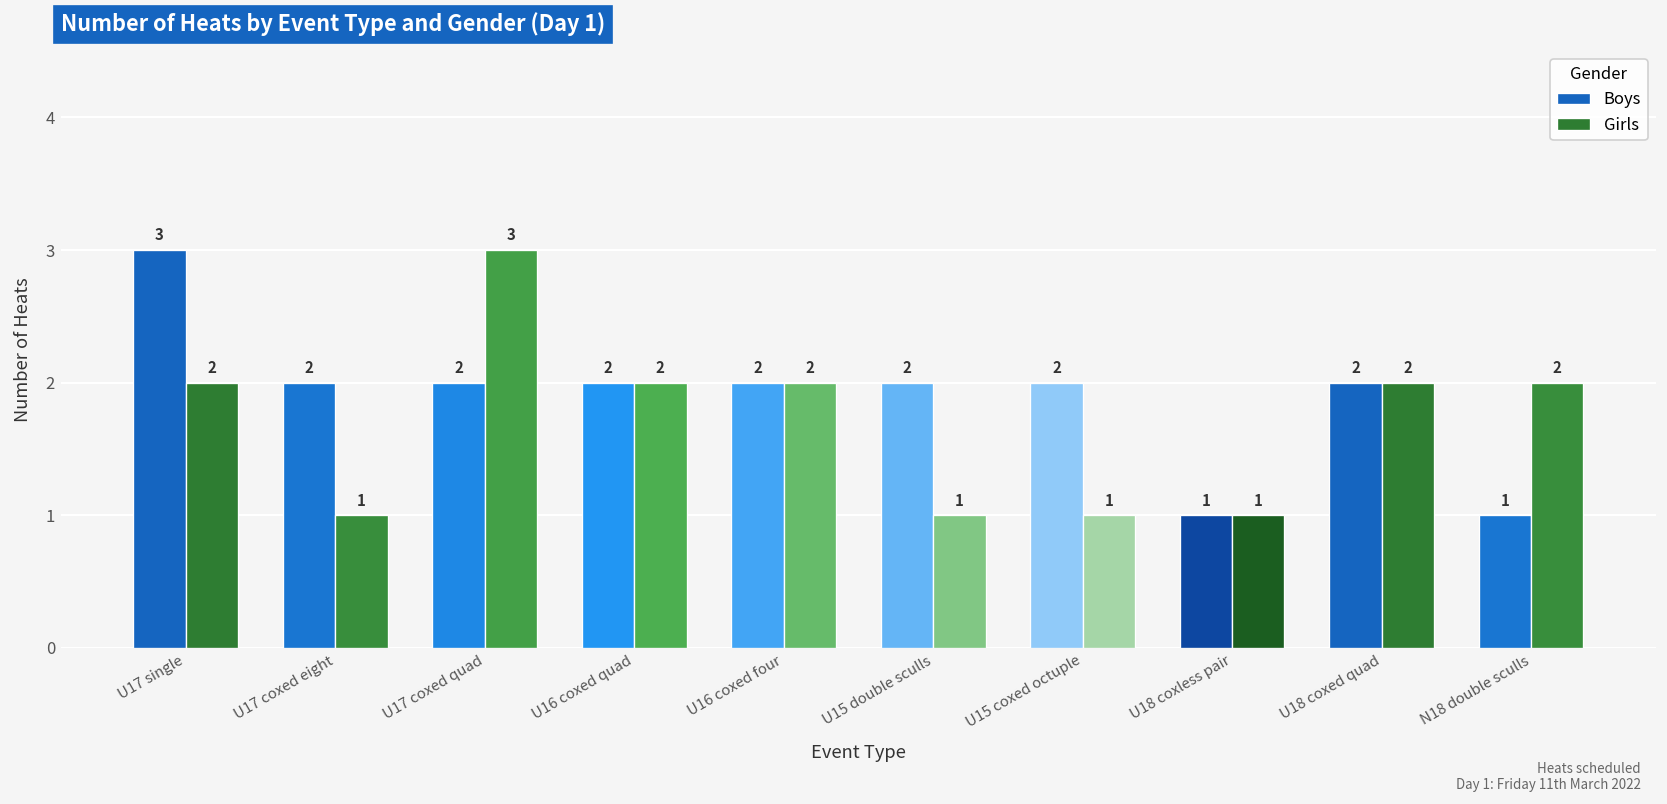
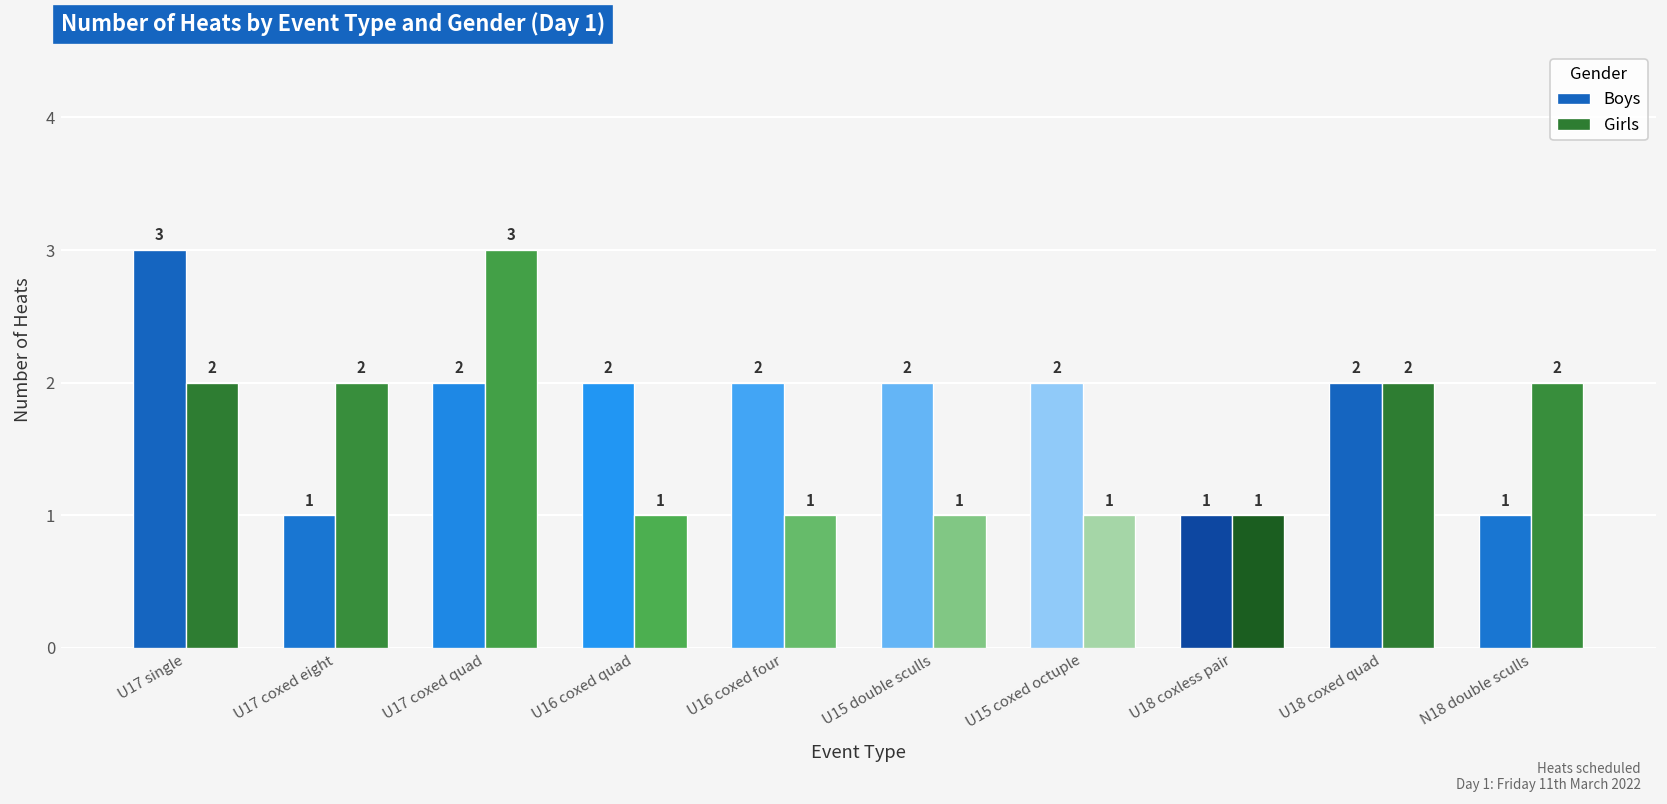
Boys, U17 coxed eight: 2 -> 1
Girls, U17 coxed eight: 1 -> 2
Girls, U16 coxed quad: 2 -> 1
Girls, U16 coxed four: 2 -> 1
